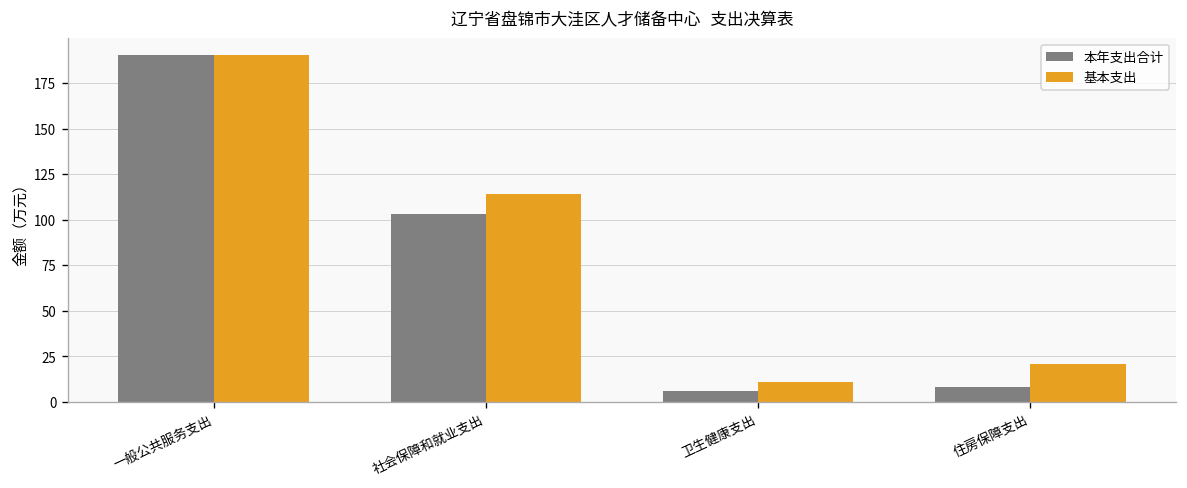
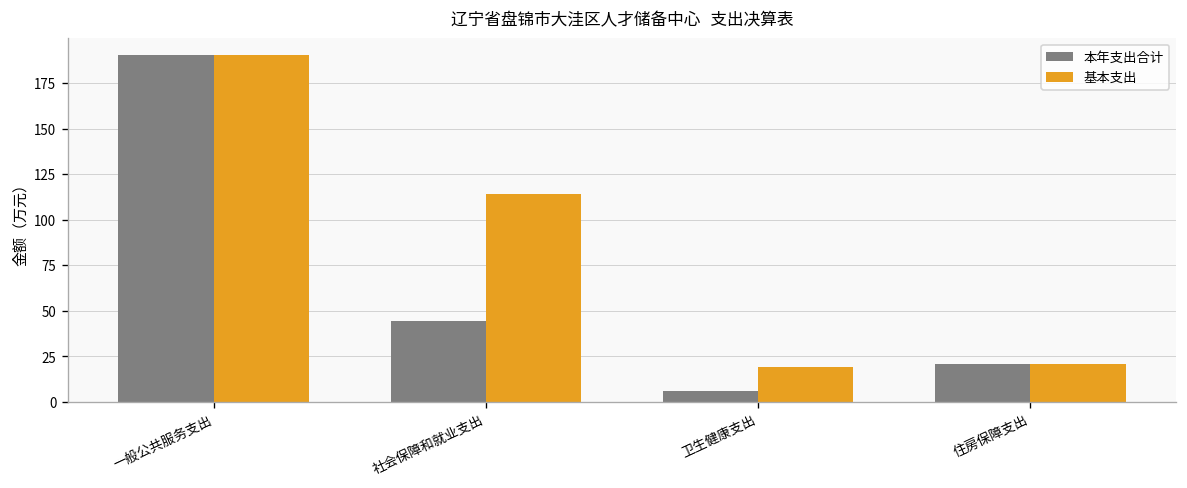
本年支出合计, 社会保障和就业支出: 103 -> 44
基本支出, 卫生健康支出: 11 -> 19
本年支出合计, 住房保障支出: 9 -> 21
